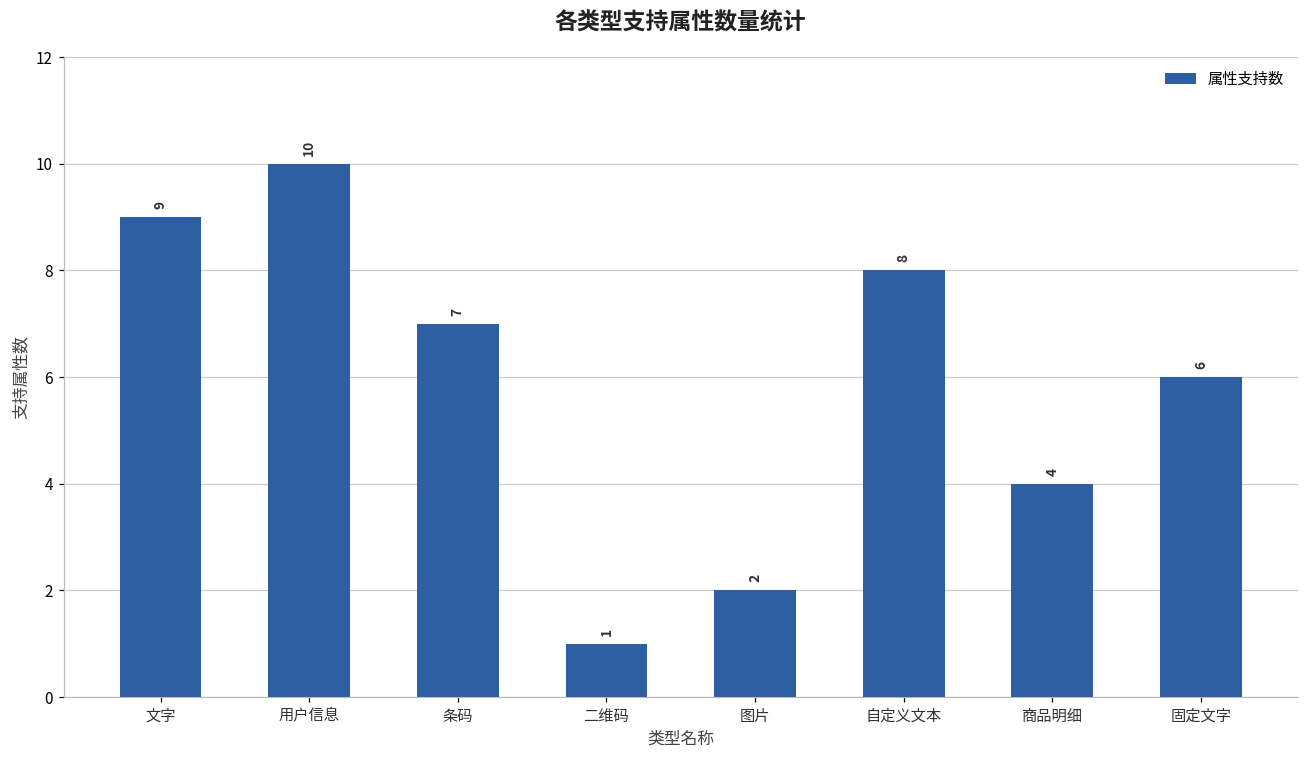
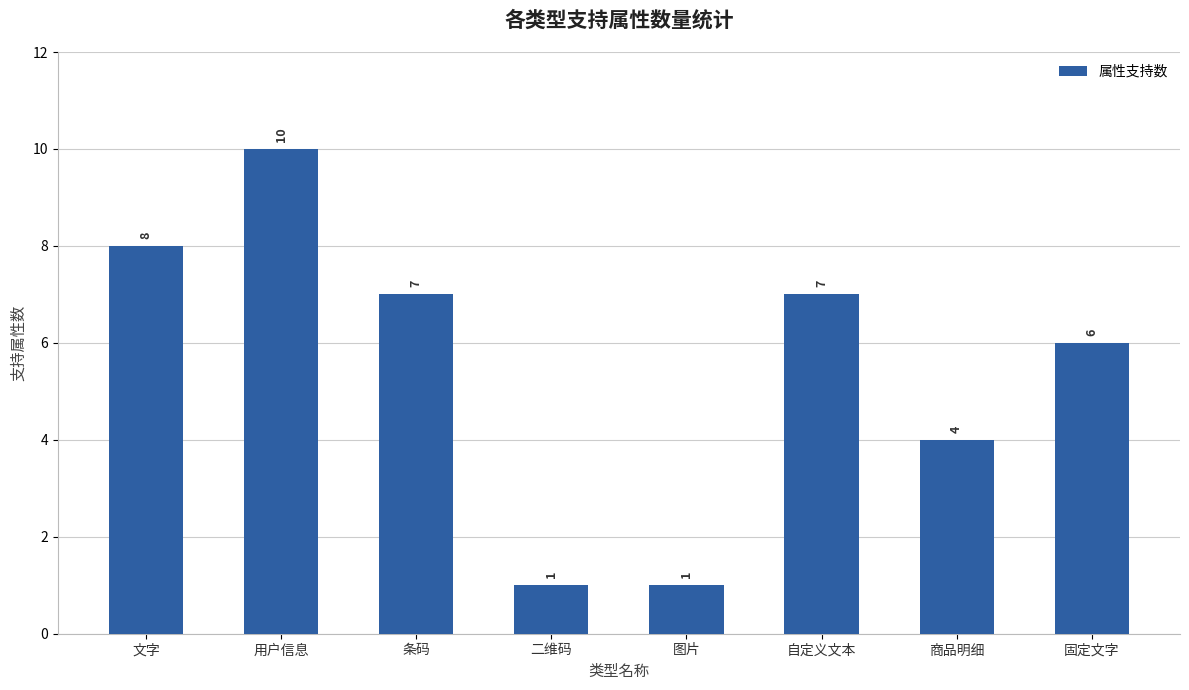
文字: 9 -> 8
图片: 2 -> 1
自定义文本: 8 -> 7
